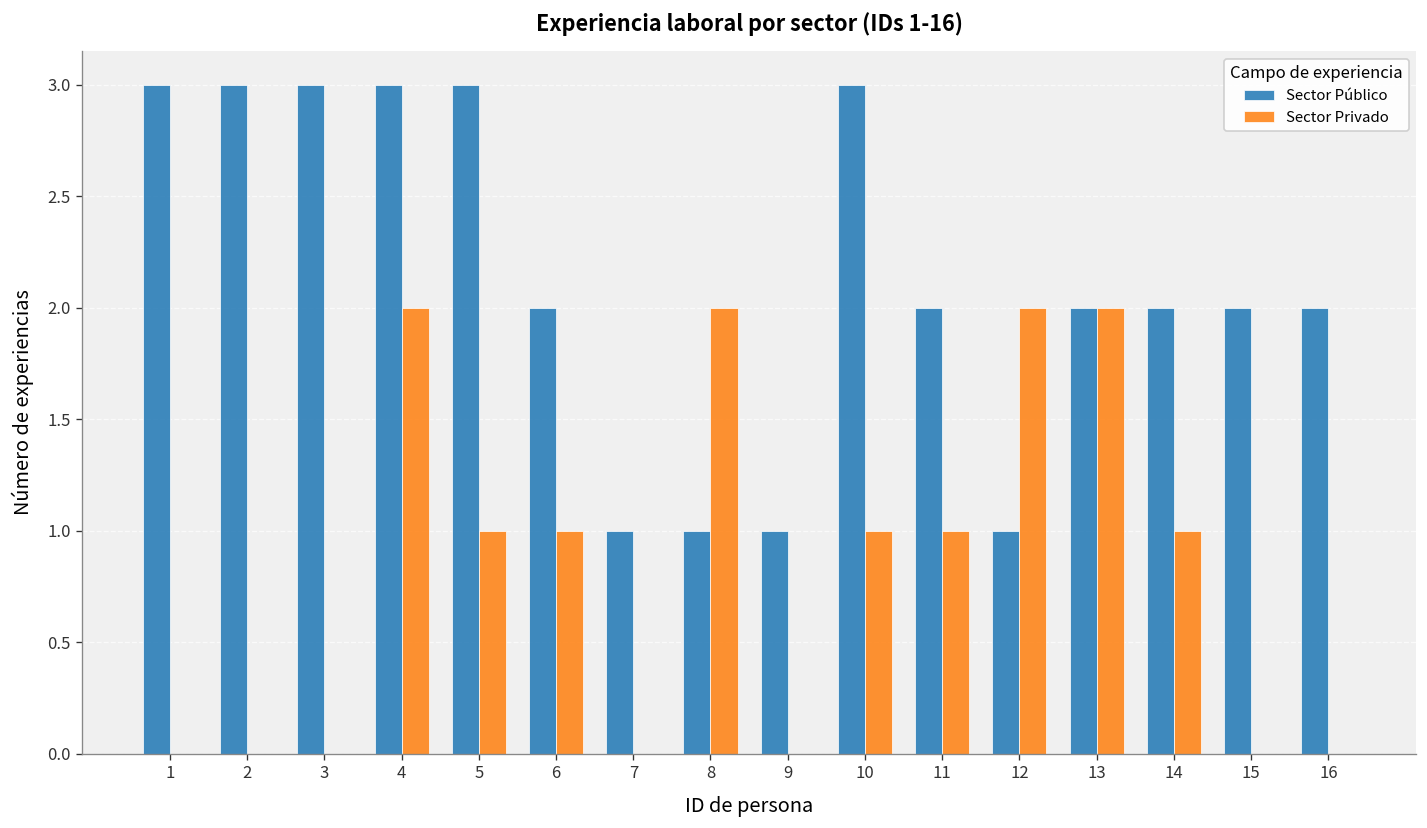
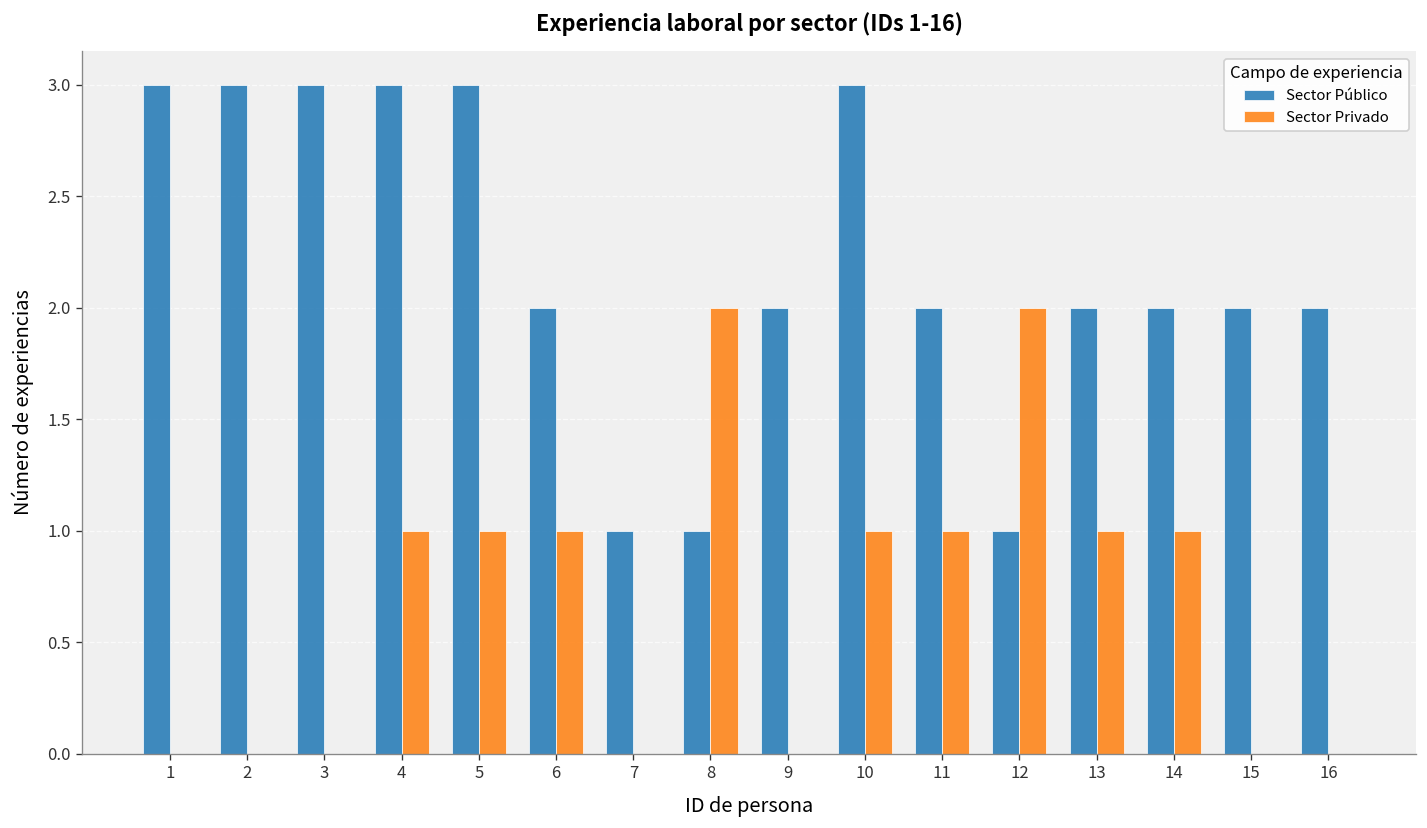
Sector Privado, 4: 2 -> 1
Sector Público, 9: 1 -> 2
Sector Privado, 13: 2 -> 1
